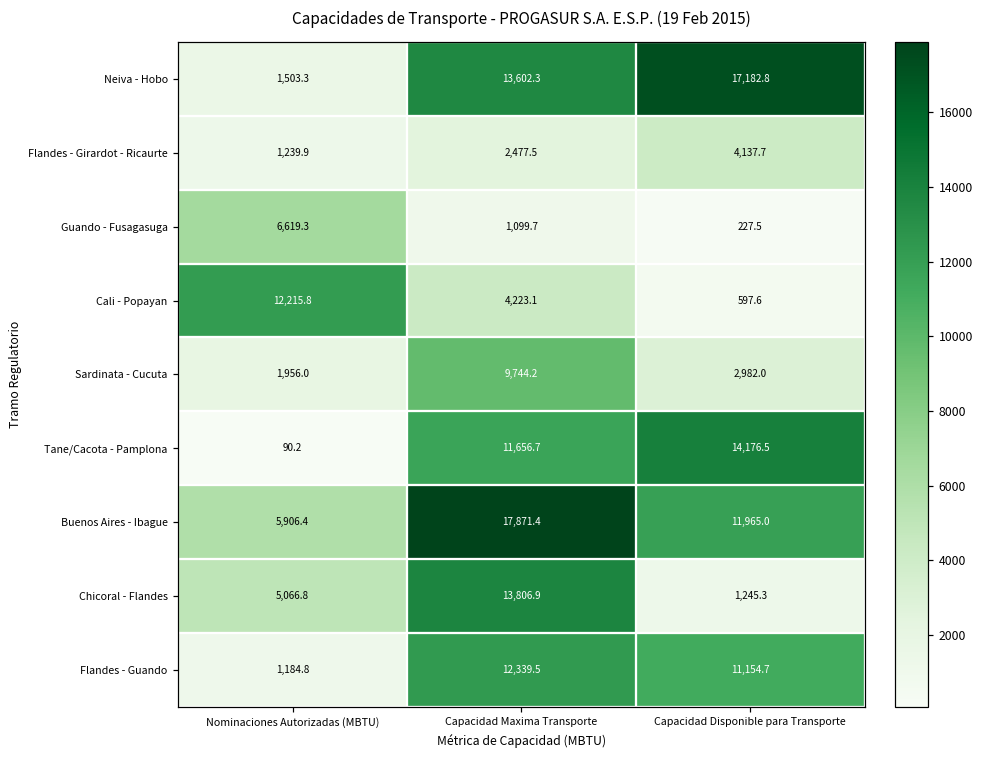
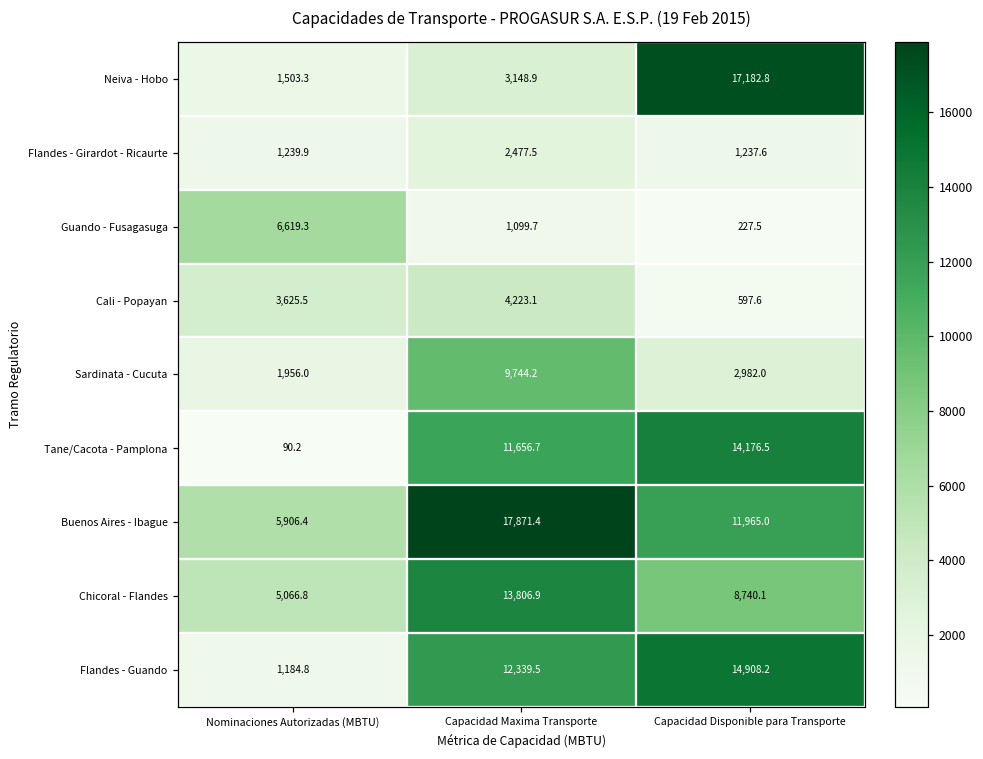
Neiva - Hobo, Capacidad Maxima Transporte: 13,602.3 -> 3,148.9
Flandes - Girardot - Ricaurte, Capacidad Disponible para Transporte: 4,137.7 -> 1,237.6
Cali - Popayan, Nominaciones Autorizadas (MBTU): 12,215.8 -> 3,625.5
Chicoral - Flandes, Capacidad Disponible para Transporte: 1,245.3 -> 8,740.1
Flandes - Guando, Capacidad Disponible para Transporte: 11,154.7 -> 14,908.2
